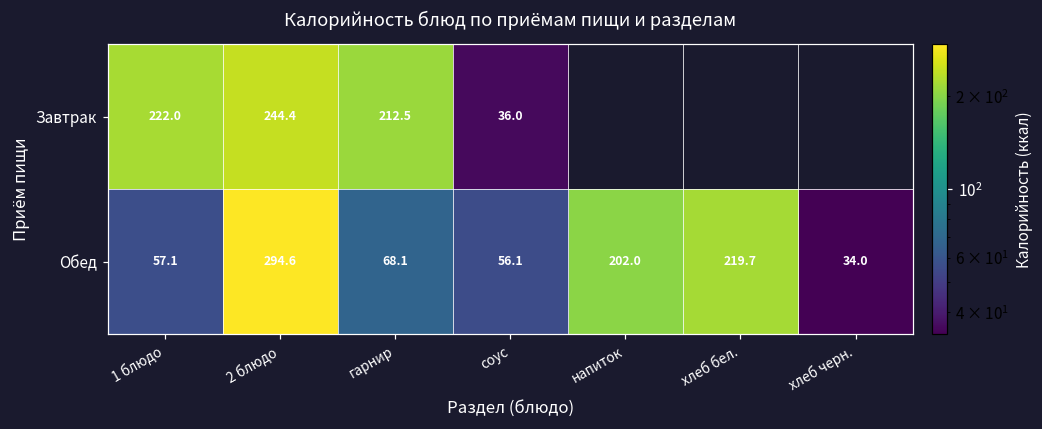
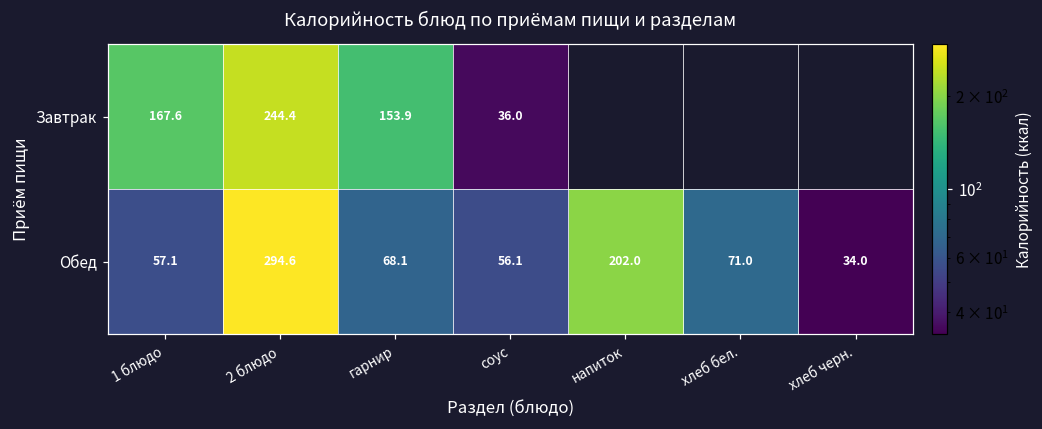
Завтрак, 1 блюдо: 222.0 -> 167.6
Завтрак, гарнир: 212.5 -> 153.9
Обед, хлеб бел.: 219.7 -> 71.0
